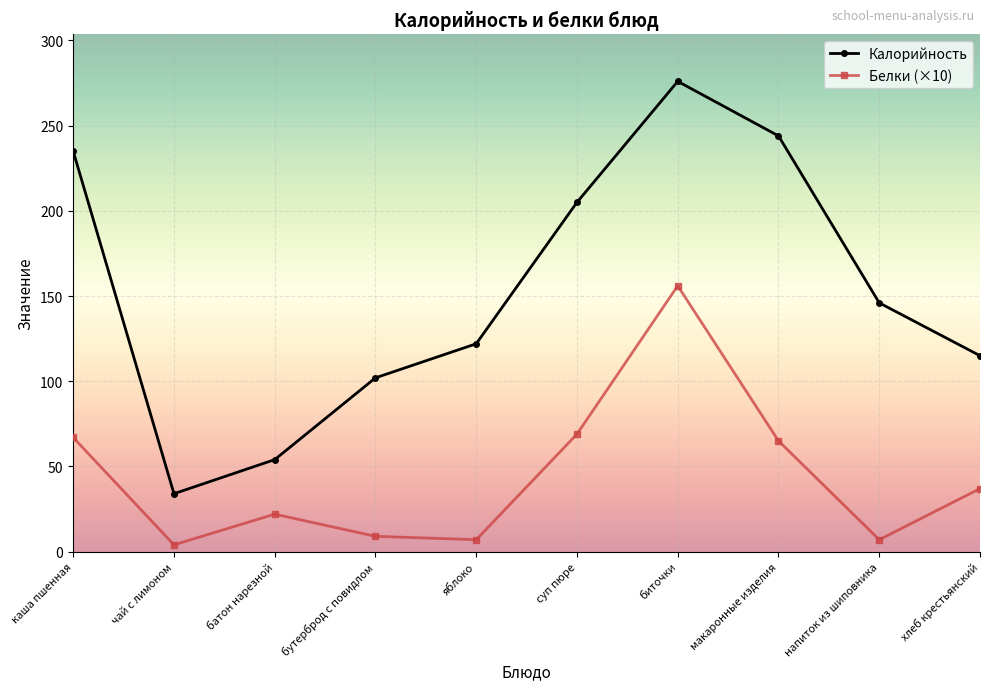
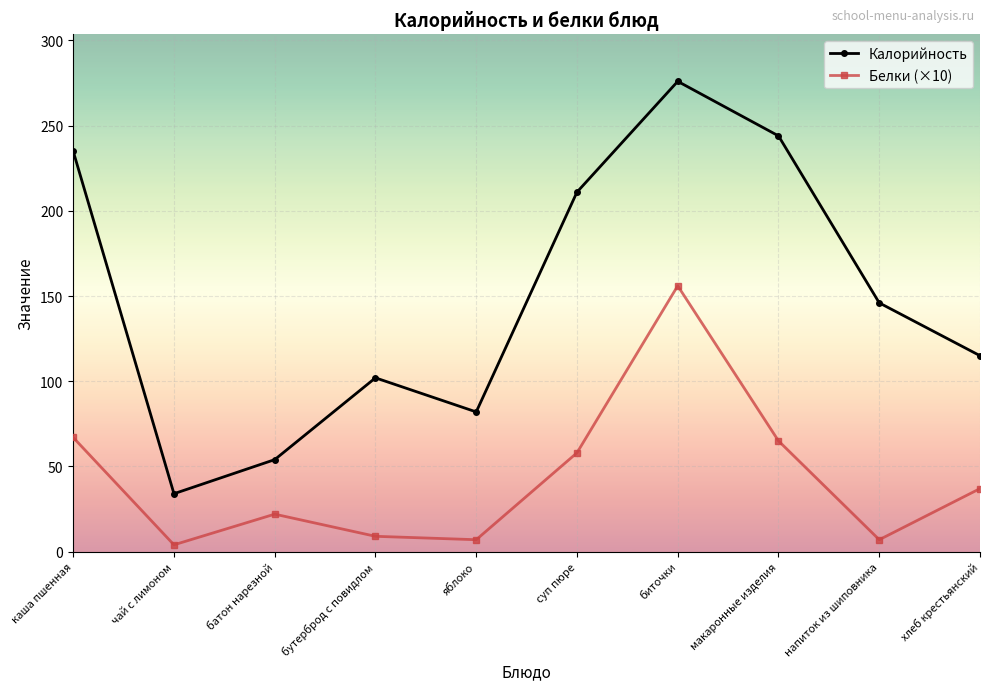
Калорийность, яблоко: 122 -> 82
Калорийность, суп пюре: 205 -> 211
Белки (×10), суп пюре: 69 -> 58
